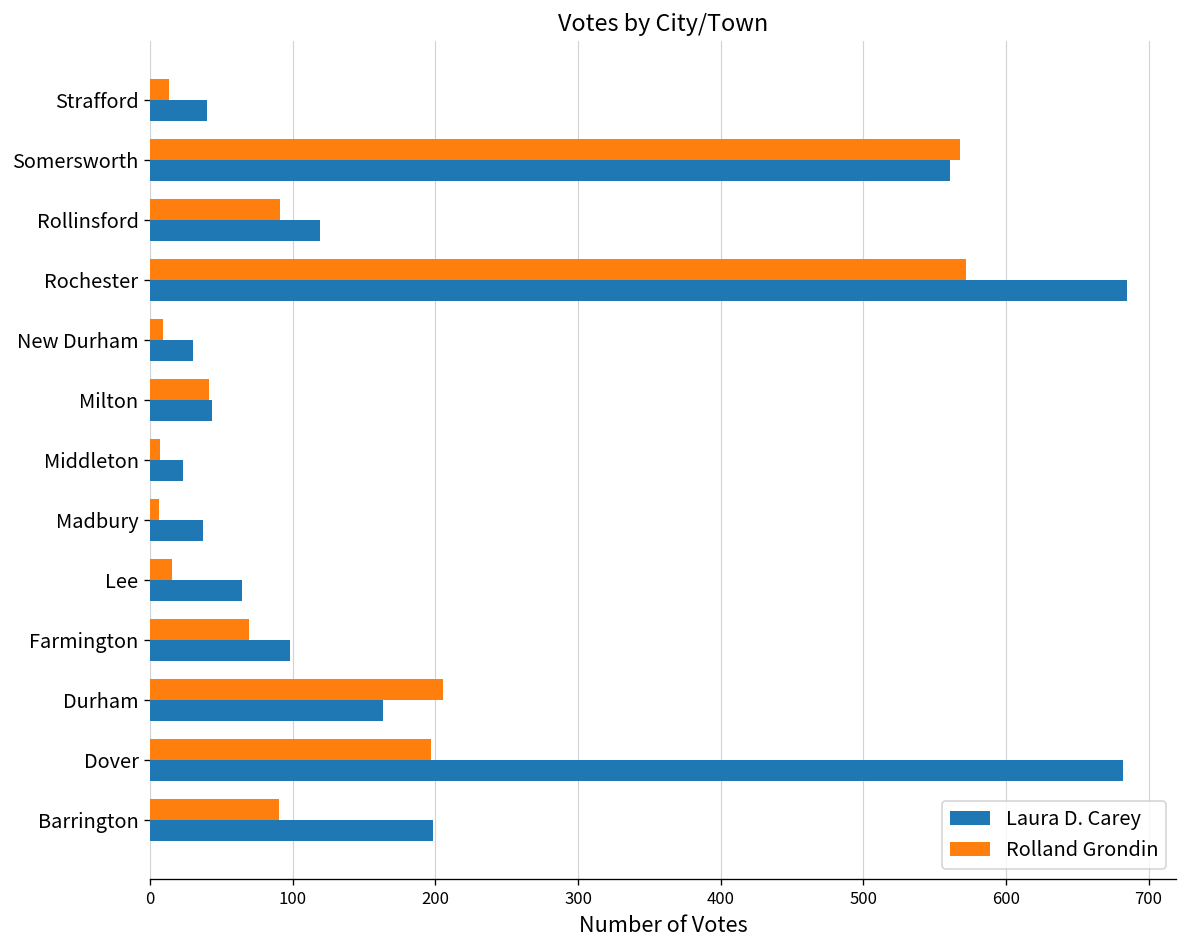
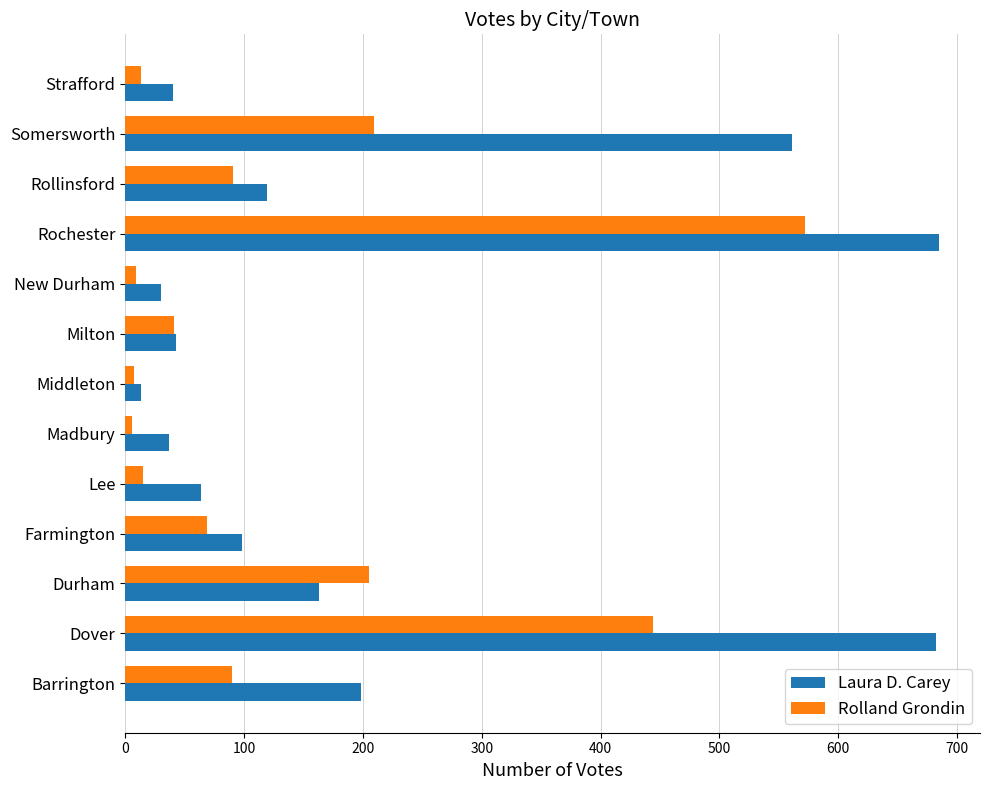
Rolland Grondin, Somersworth: 568 -> 209
Laura D. Carey, Middleton: 23 -> 13
Rolland Grondin, Dover: 197 -> 444
